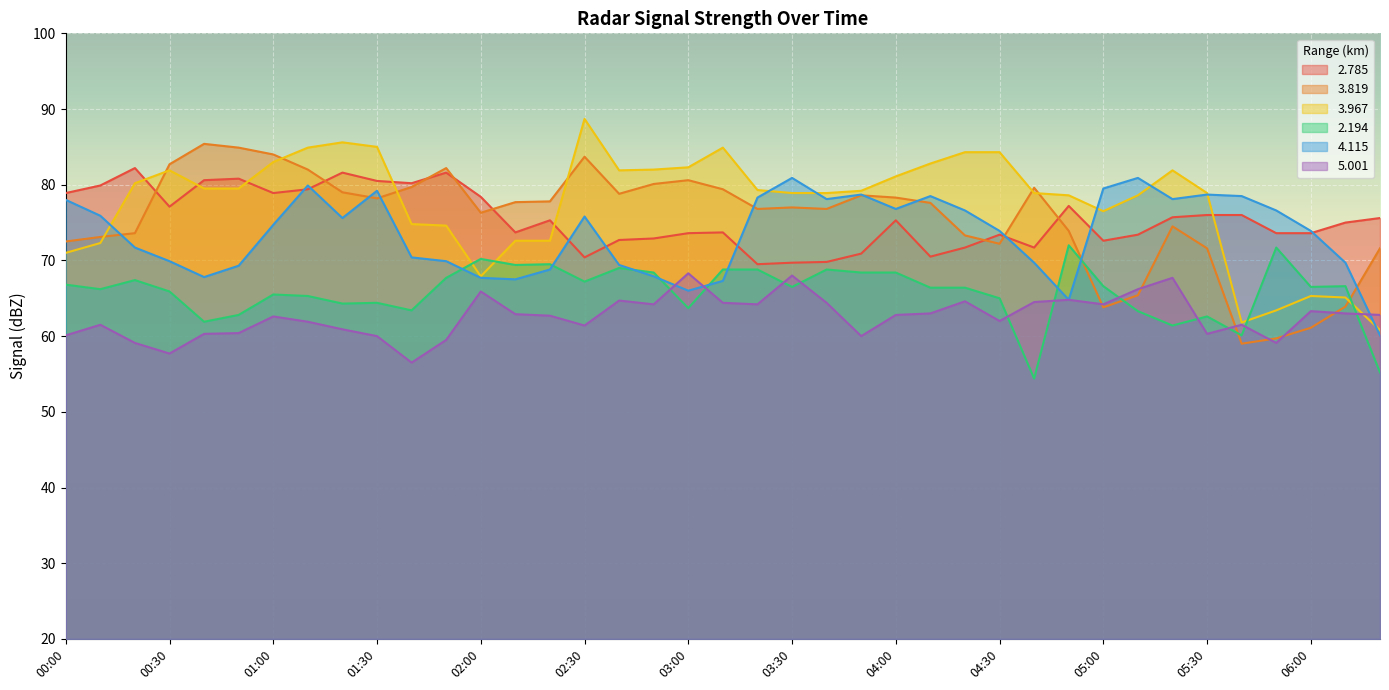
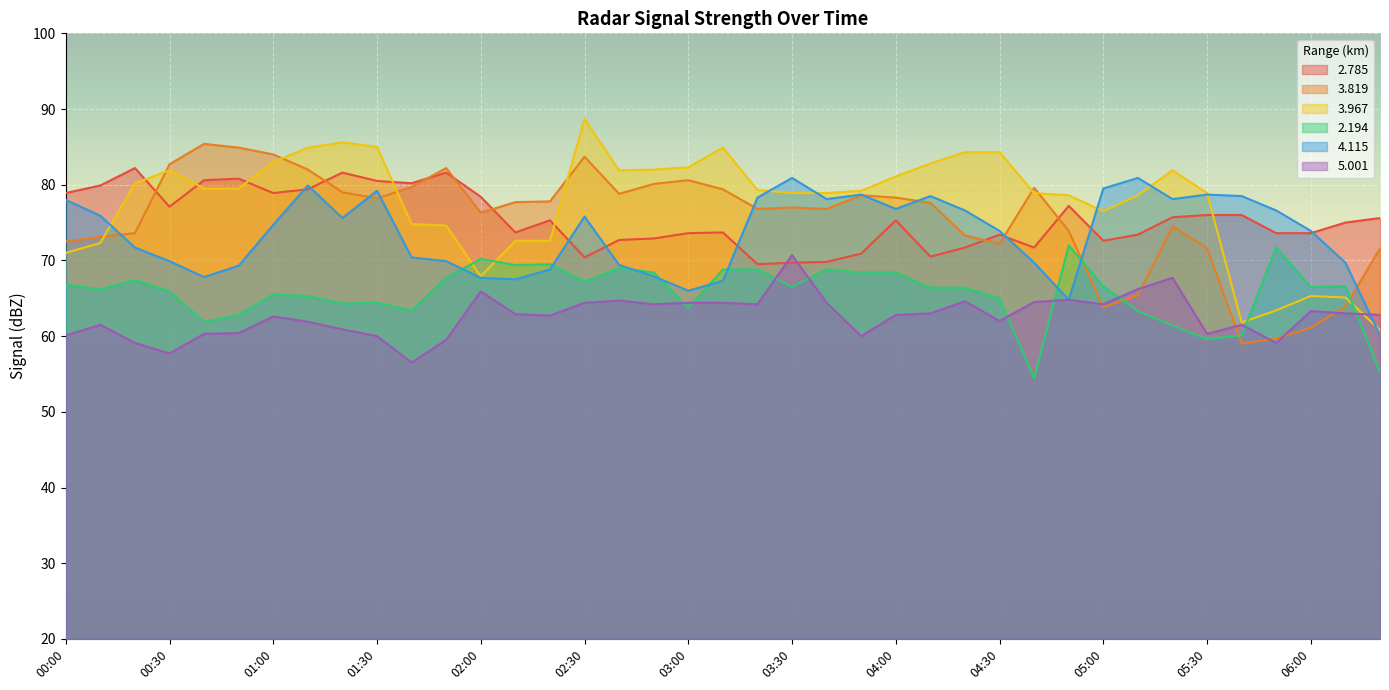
5.001, 02:30: 61 -> 64
5.001, 03:00: 68 -> 64
5.001, 03:30: 68 -> 71
2.194, 05:30: 63 -> 60
